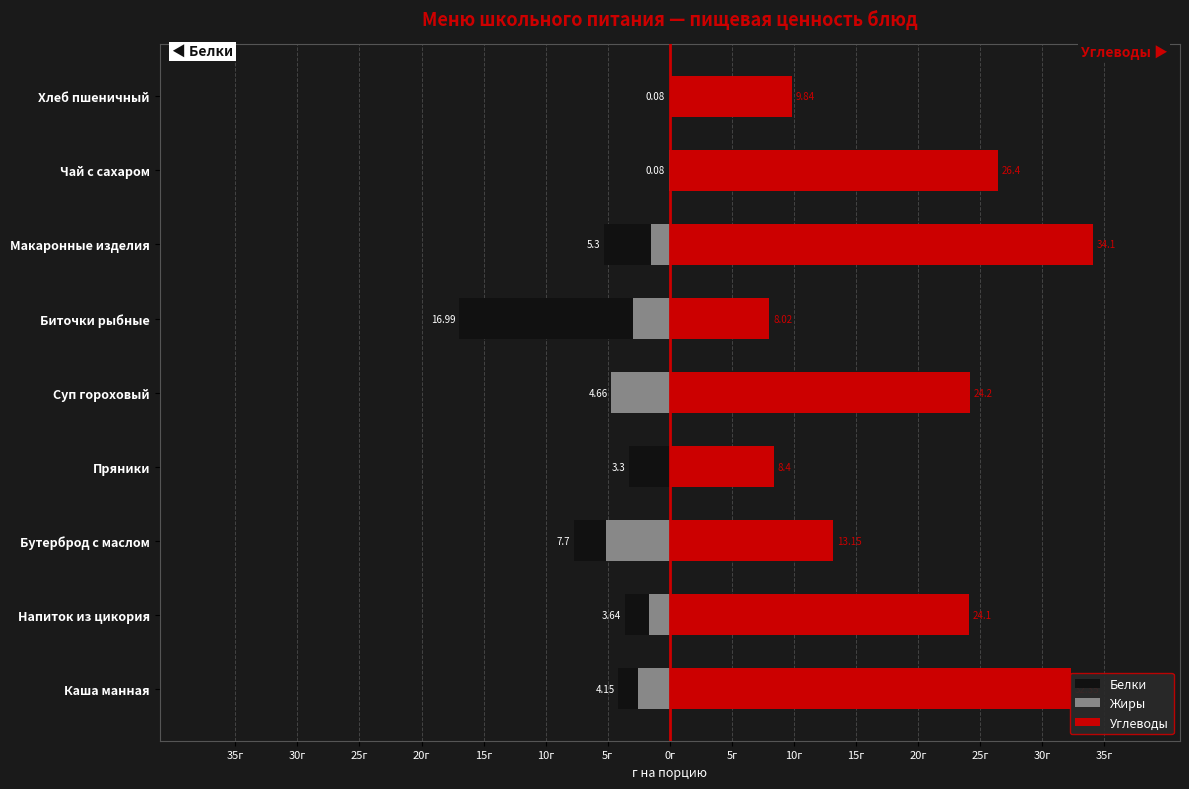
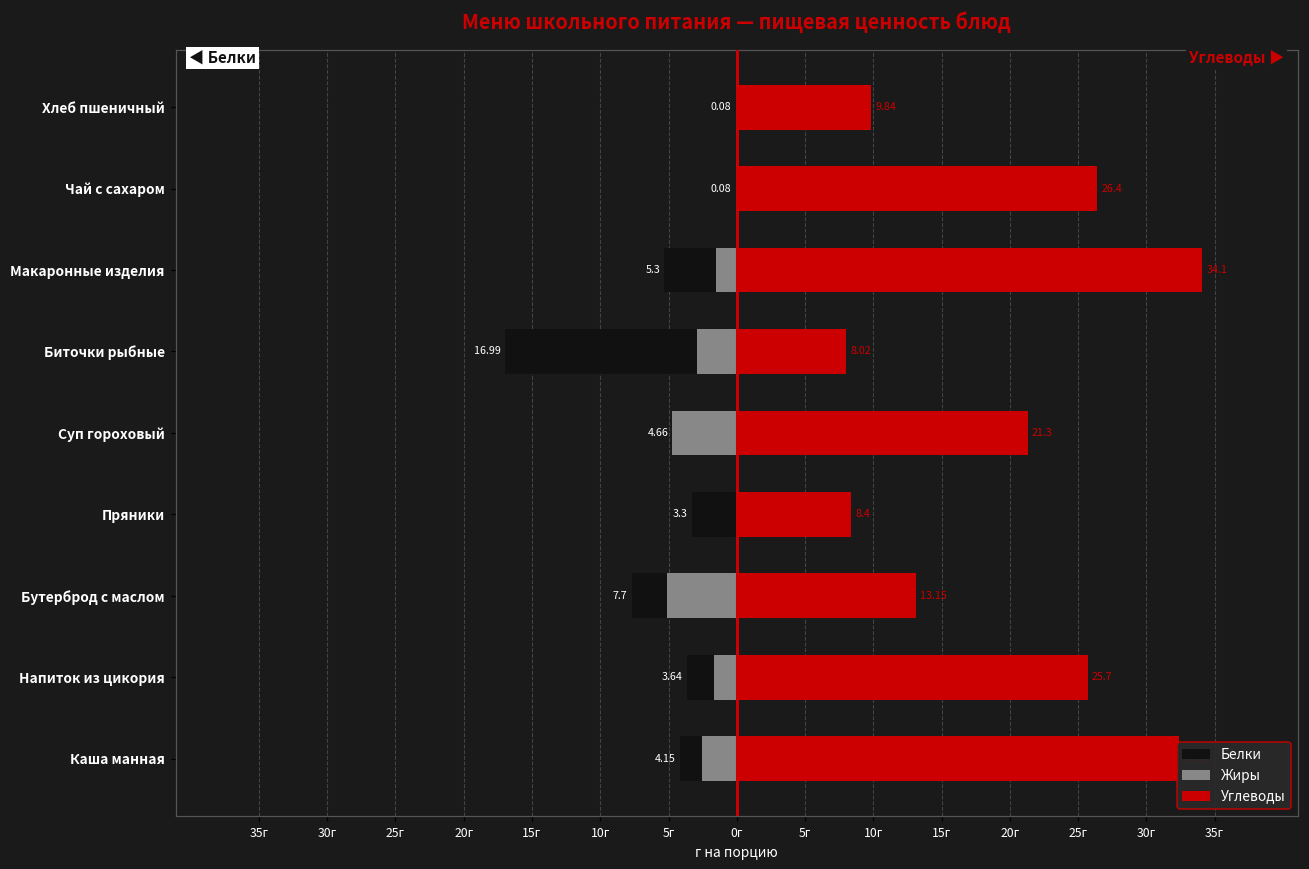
Углеводы, Суп гороховый: 24.2 -> 21.3
Углеводы, Напиток из цикория: 24.1 -> 25.7
